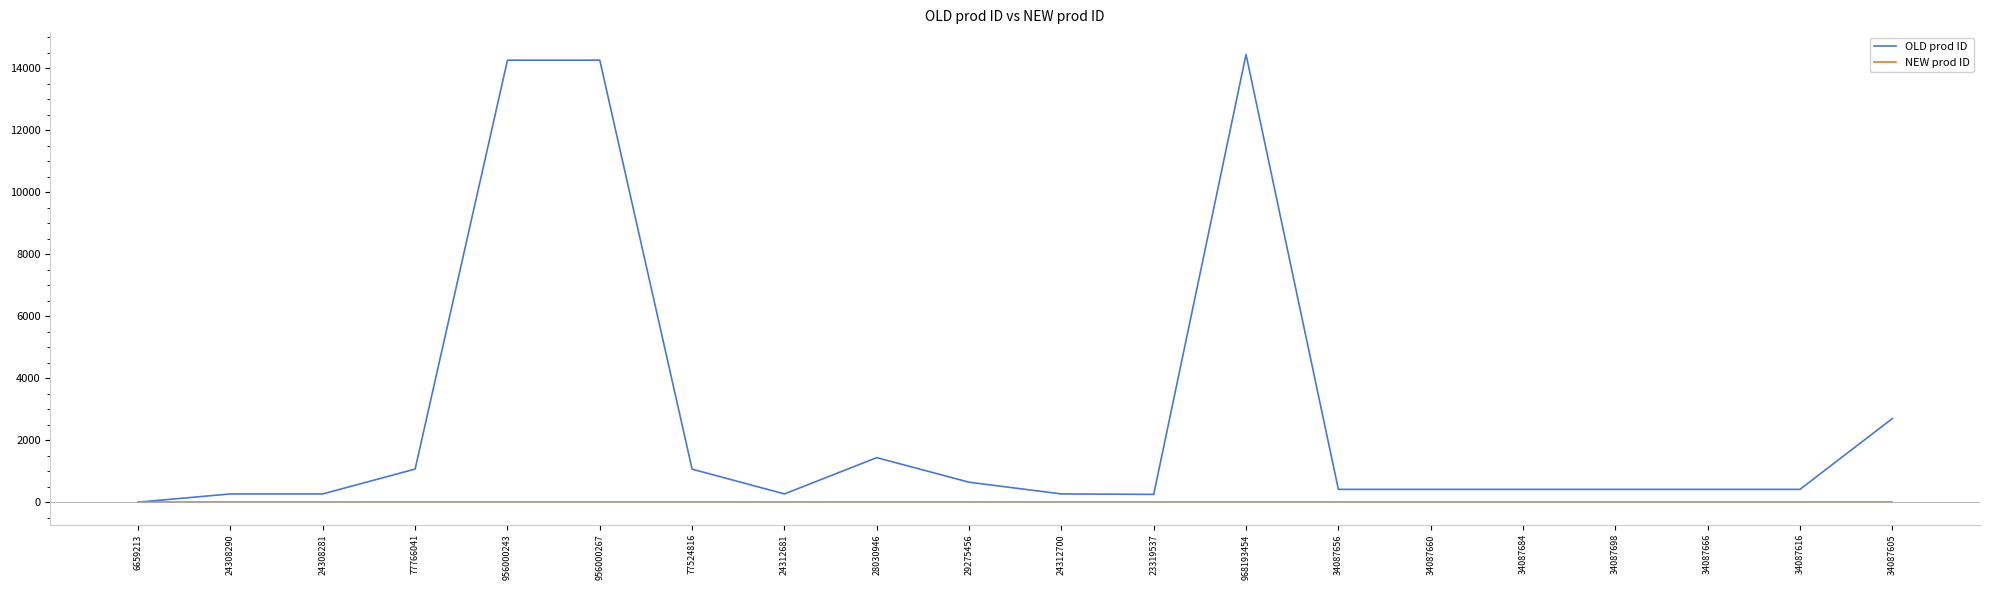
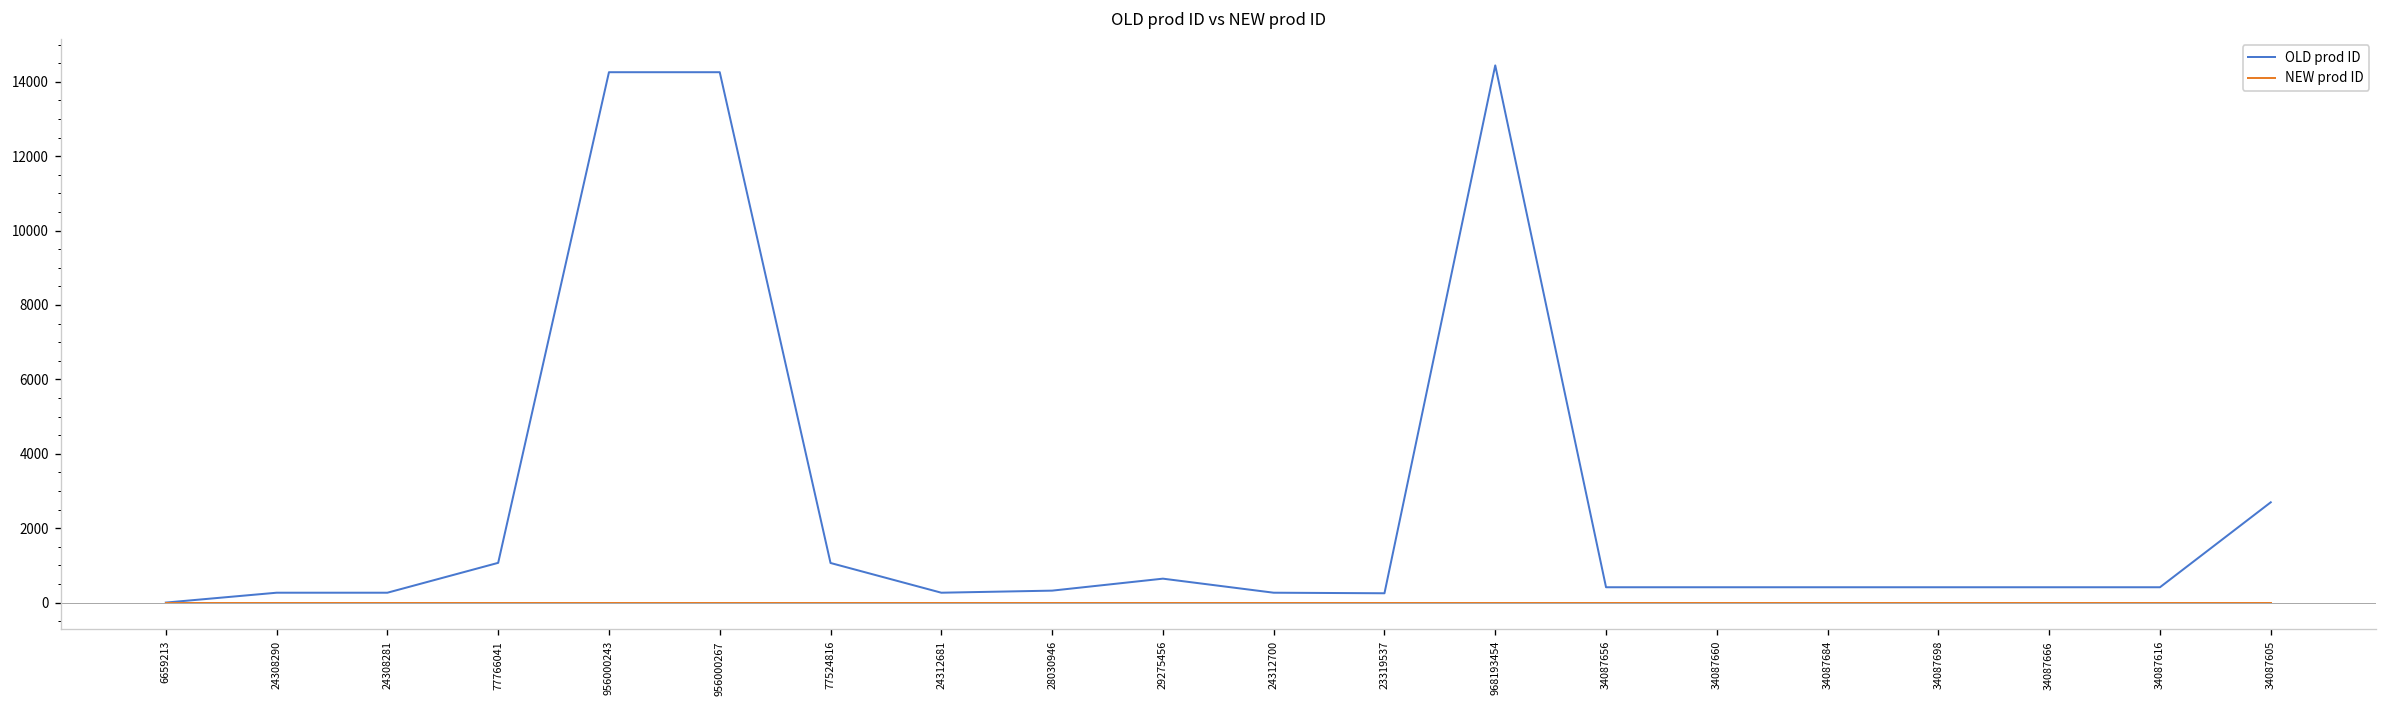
OLD prod ID, 28030946: 1400 -> 300
